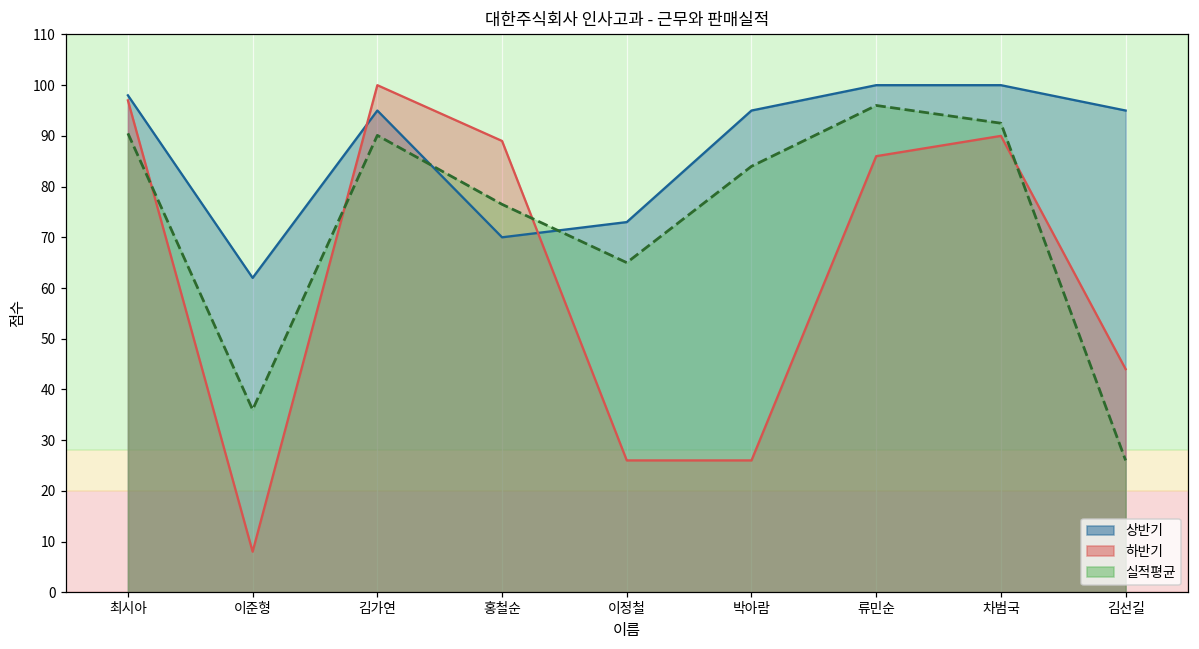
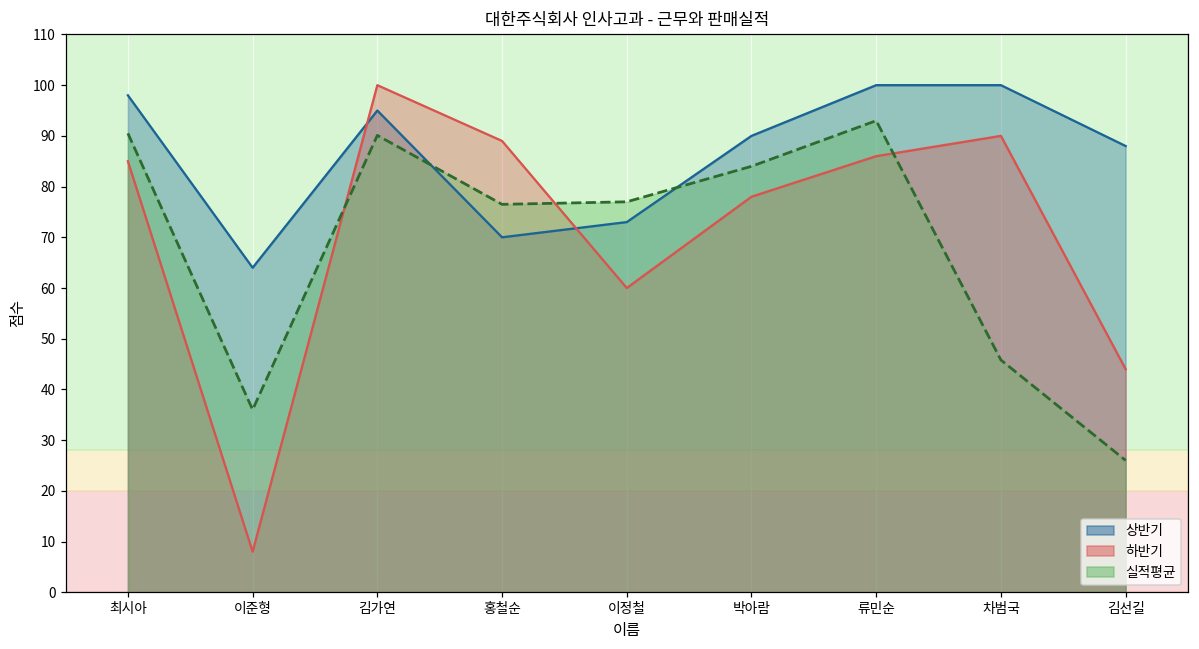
하반기, 최시아: 97 -> 85
상반기, 이준형: 62 -> 64
하반기, 이정철: 26 -> 60
실적평균, 이정철: 65 -> 77
상반기, 박아람: 95 -> 90
하반기, 박아람: 26 -> 78
실적평균, 류민순: 96 -> 93
실적평균, 차범국: 93 -> 46
상반기, 김선길: 95 -> 88
